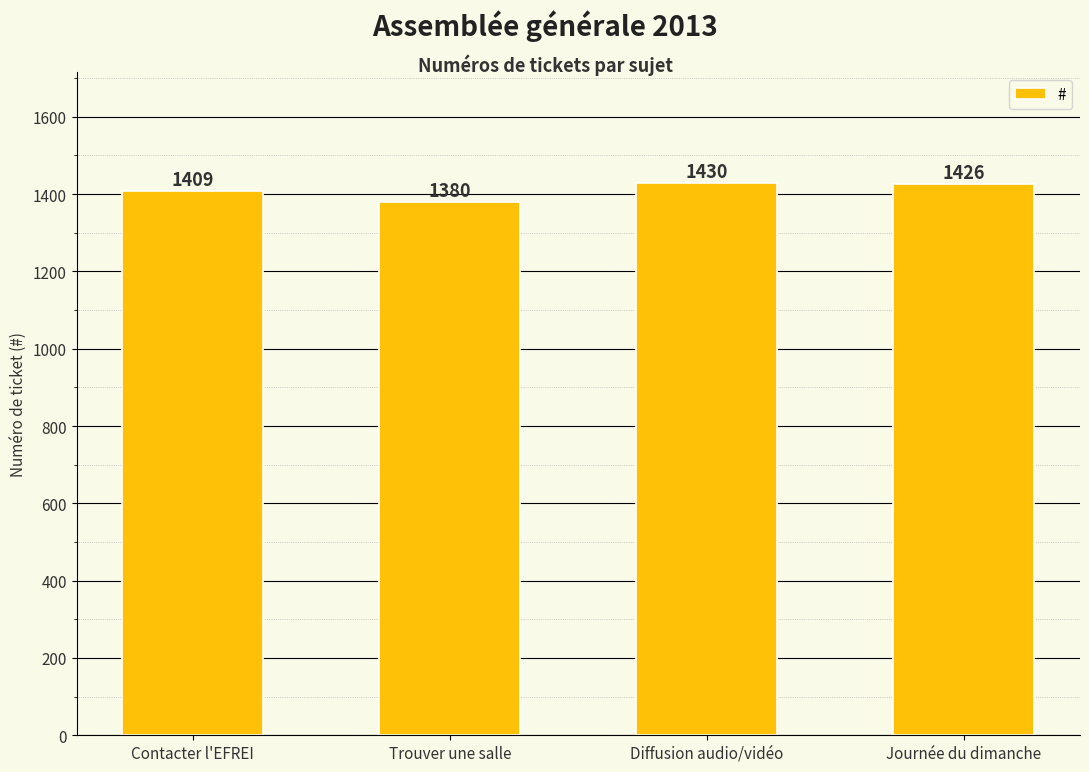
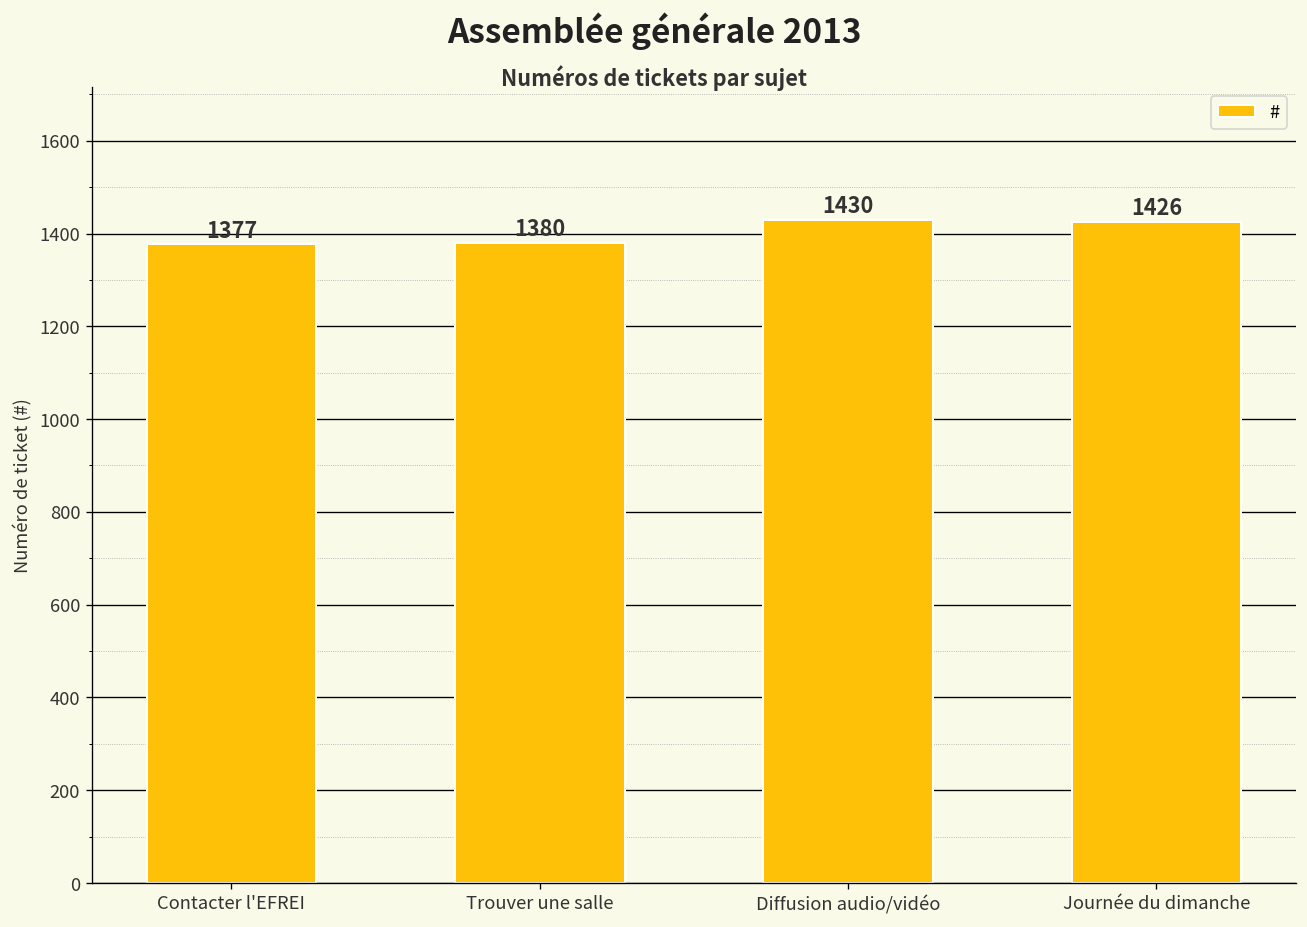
Contacter l'EFREI: 1409 -> 1377
